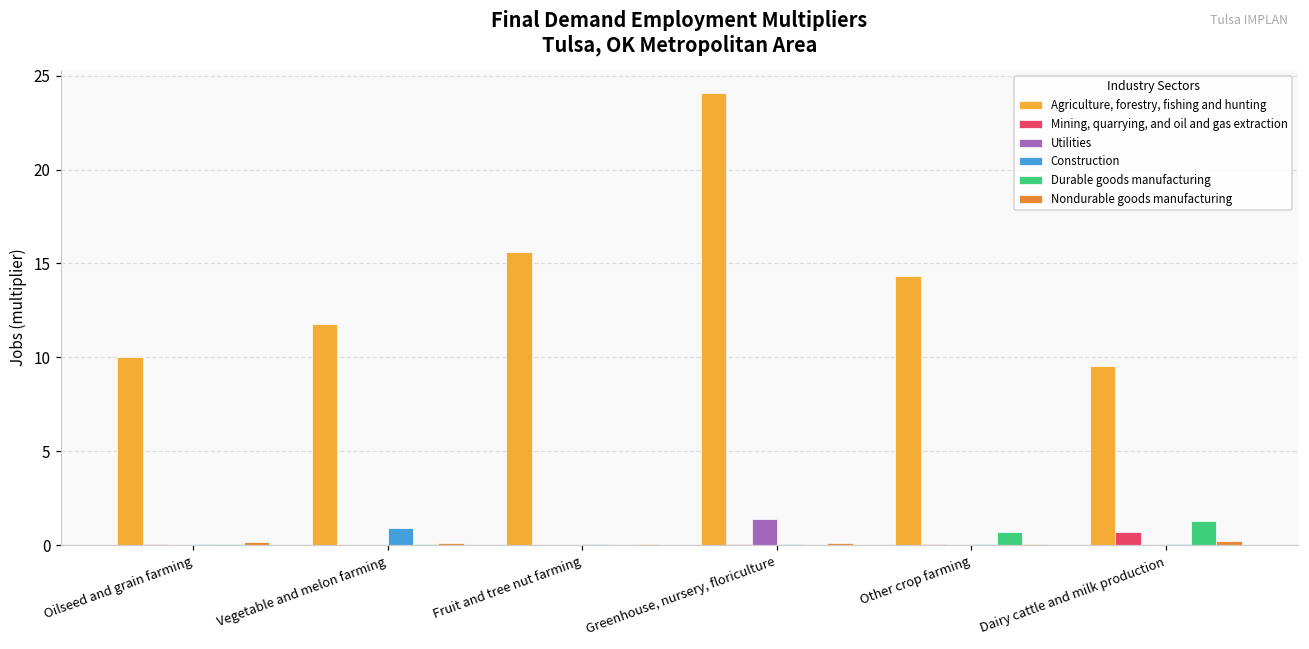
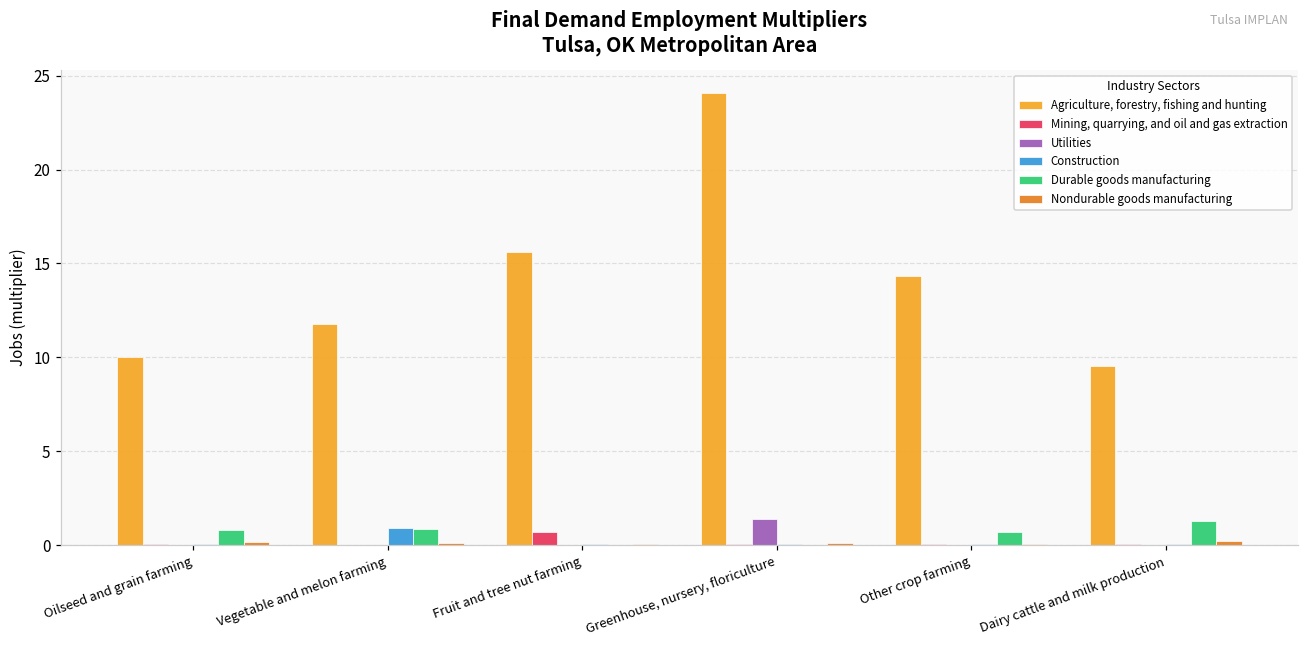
Durable goods manufacturing, Oilseed and grain farming: 0.0 -> 0.8
Durable goods manufacturing, Vegetable and melon farming: 0.0 -> 0.8
Mining, quarrying, and oil and gas extraction, Fruit and tree nut farming: 0.0 -> 0.7
Mining, quarrying, and oil and gas extraction, Dairy cattle and milk production: 0.7 -> 0.0
